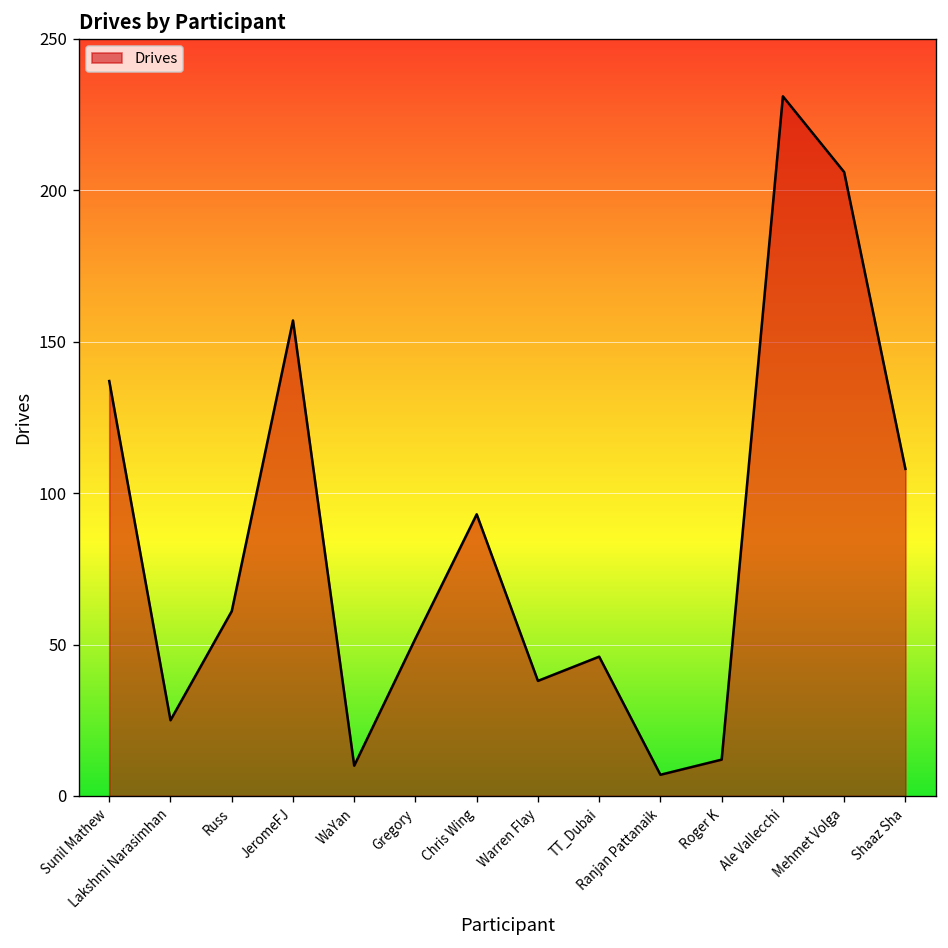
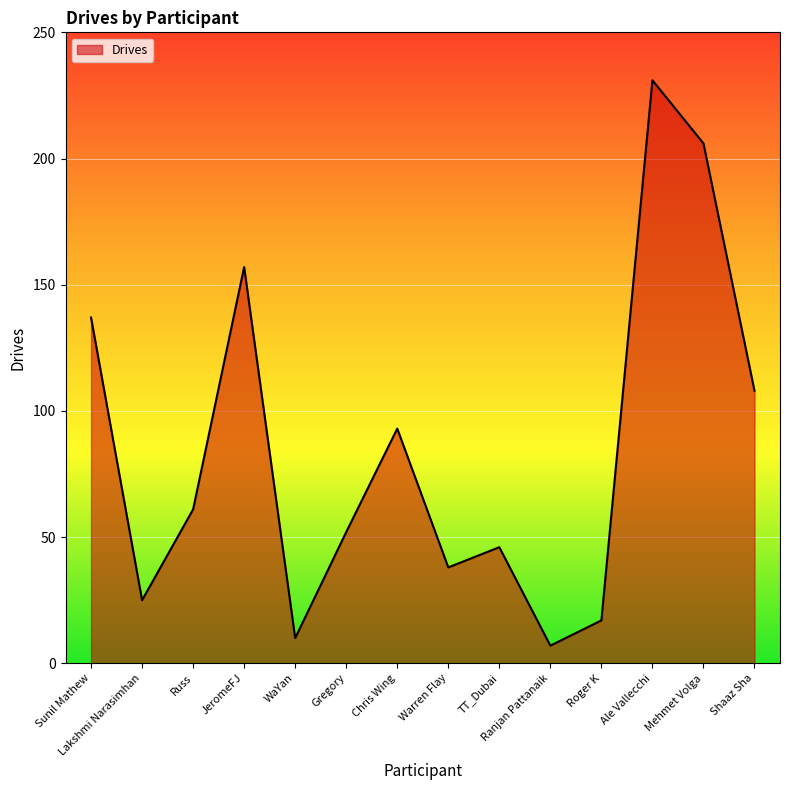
Roger K: 12 -> 17
